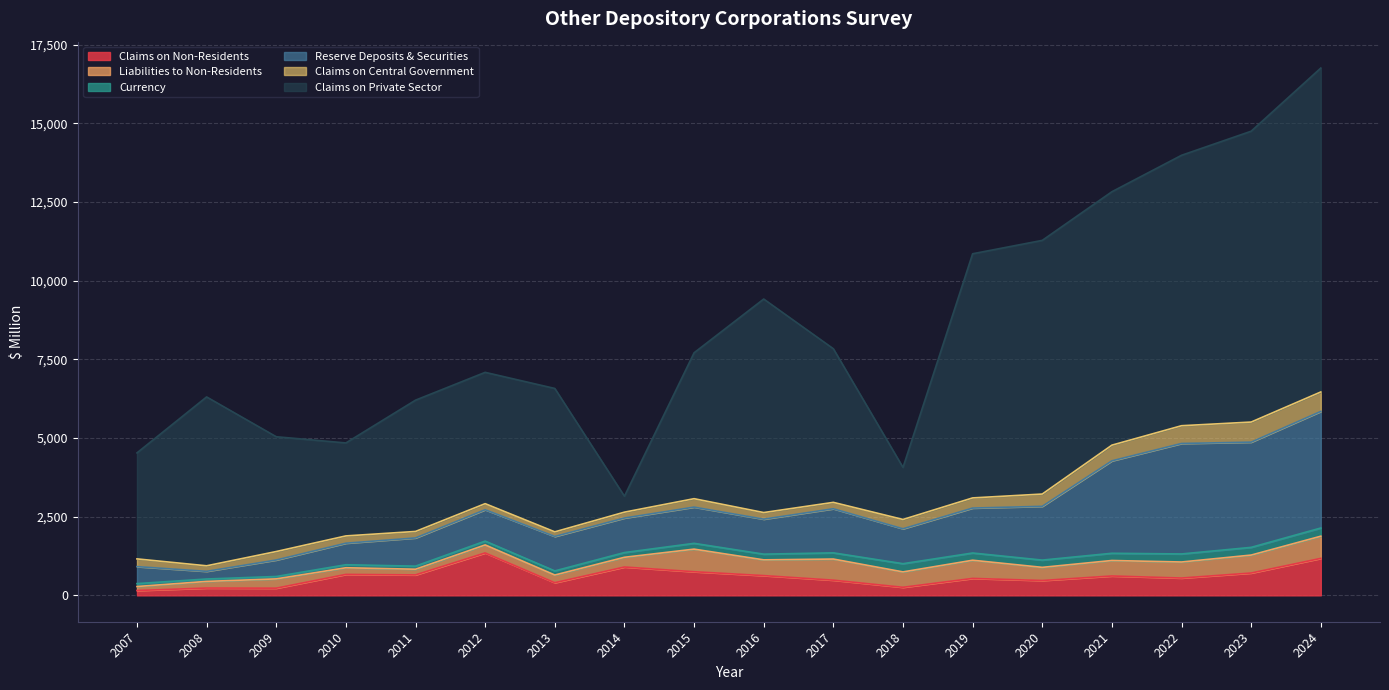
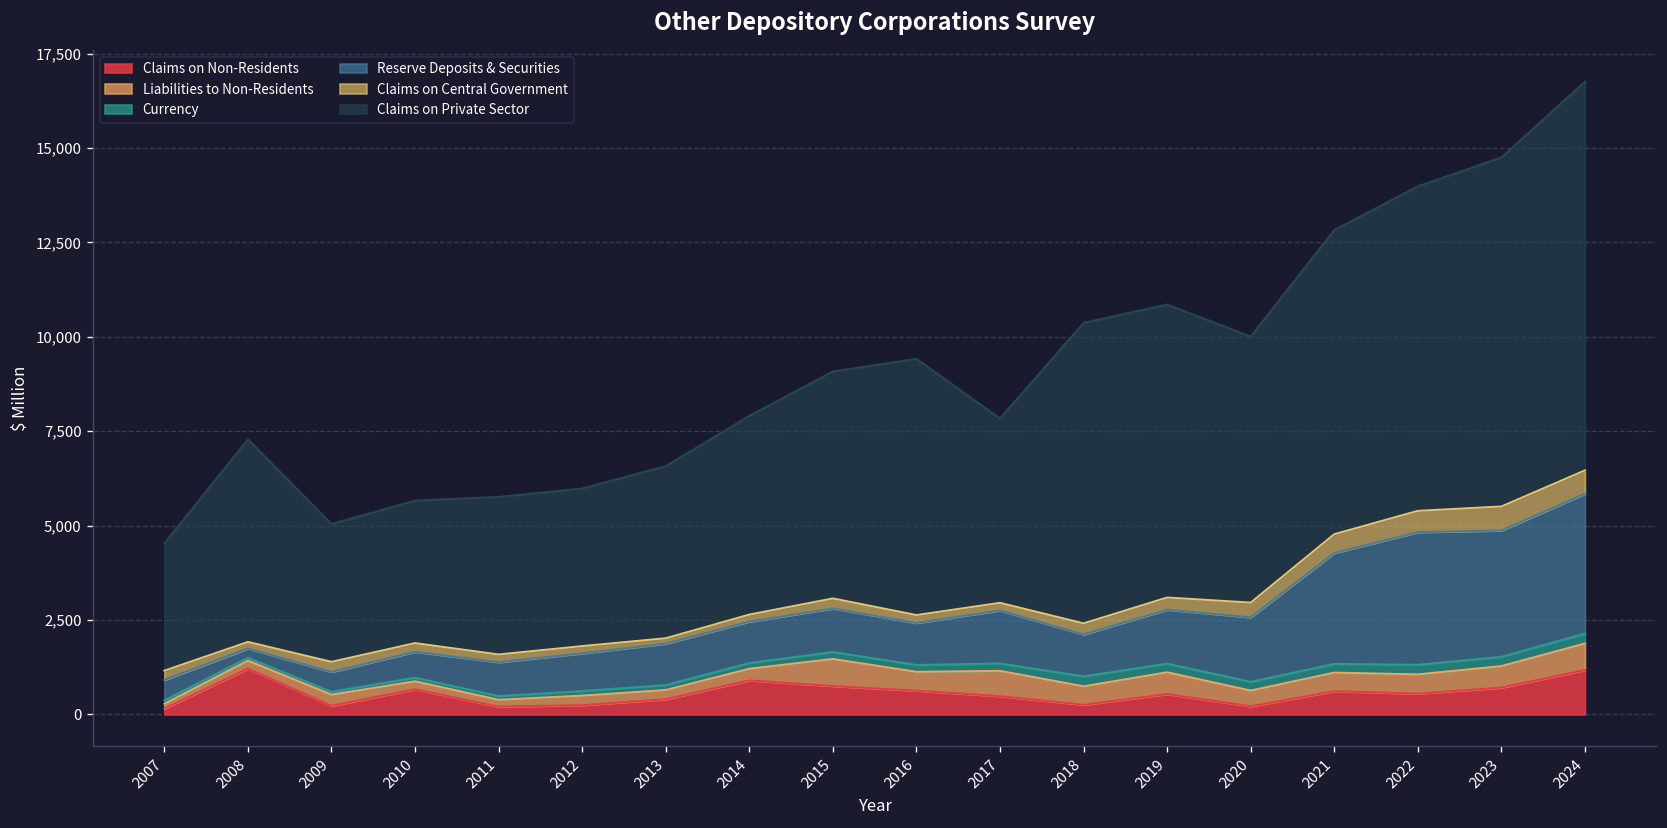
Claims on Non-Residents, 2008: 200 -> 1,200
Claims on Private Sector, 2010: 3,000 -> 3,800
Claims on Non-Residents, 2011: 700 -> 200
Claims on Non-Residents, 2012: 1,300 -> 200
Claims on Private Sector, 2014: 500 -> 5,300
Claims on Private Sector, 2015: 4,600 -> 6,000
Claims on Private Sector, 2018: 1,700 -> 8,000
Claims on Non-Residents, 2020: 500 -> 200
Claims on Private Sector, 2020: 8,100 -> 7,000
